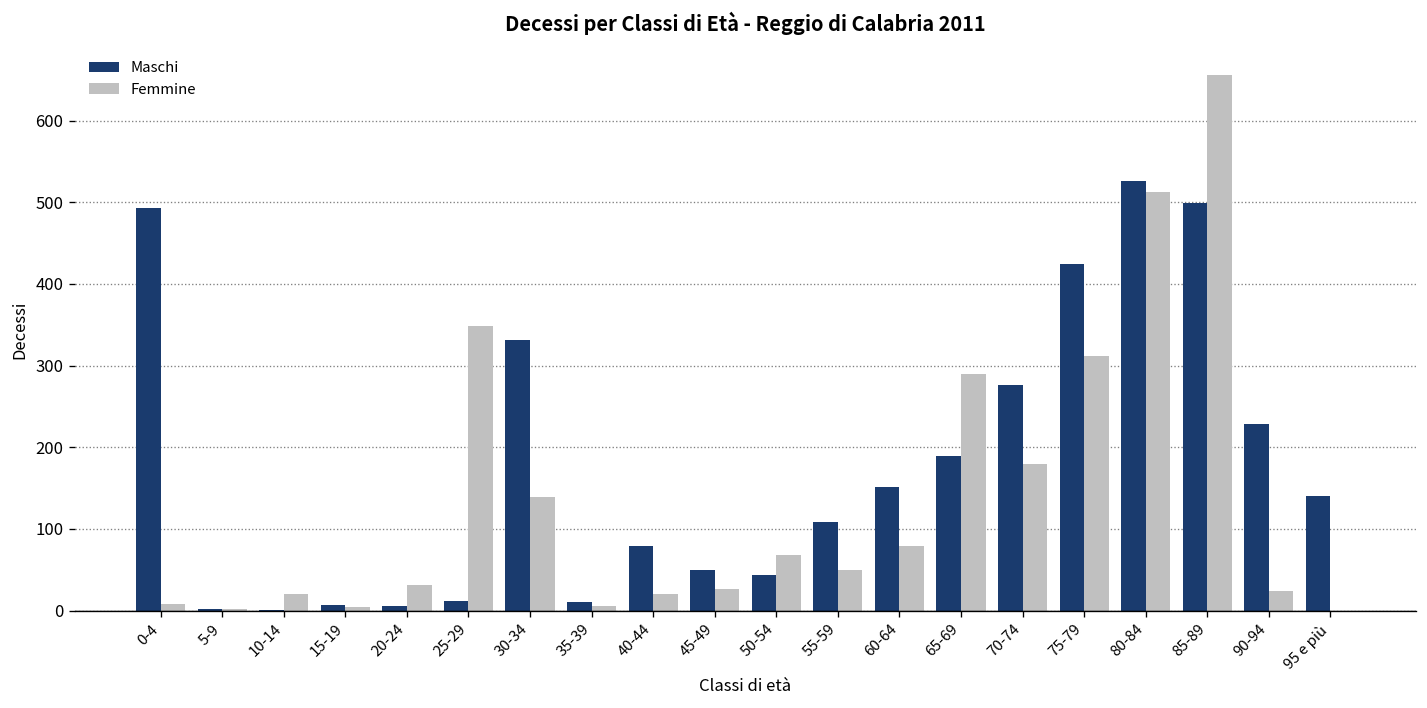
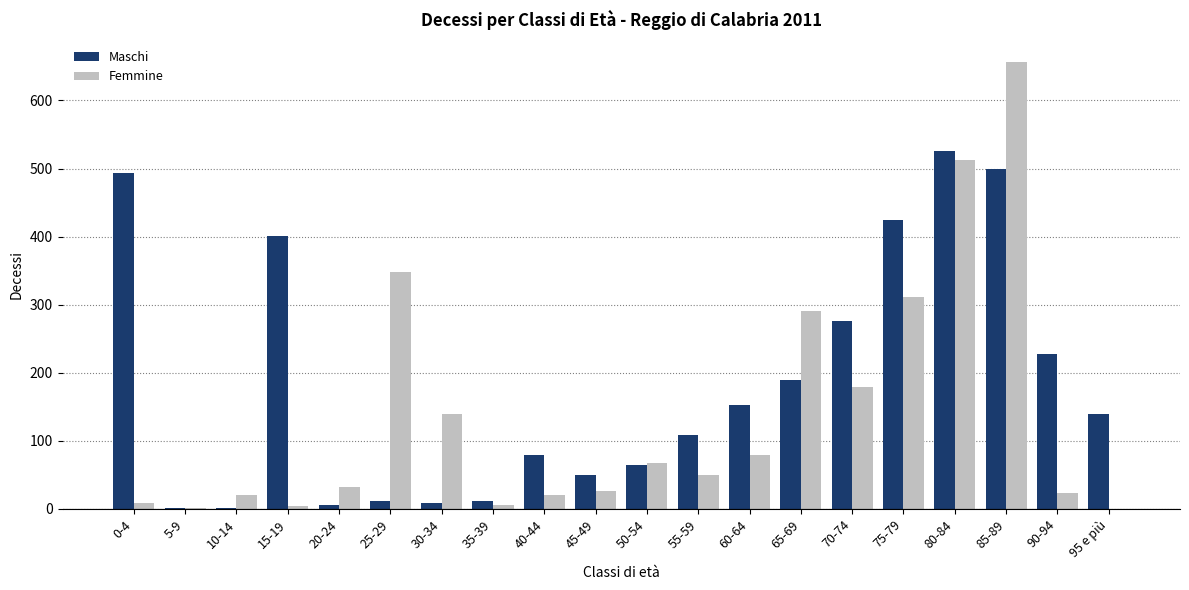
Maschi, 15-19: 10 -> 400
Maschi, 30-34: 330 -> 10
Maschi, 50-54: 40 -> 60
